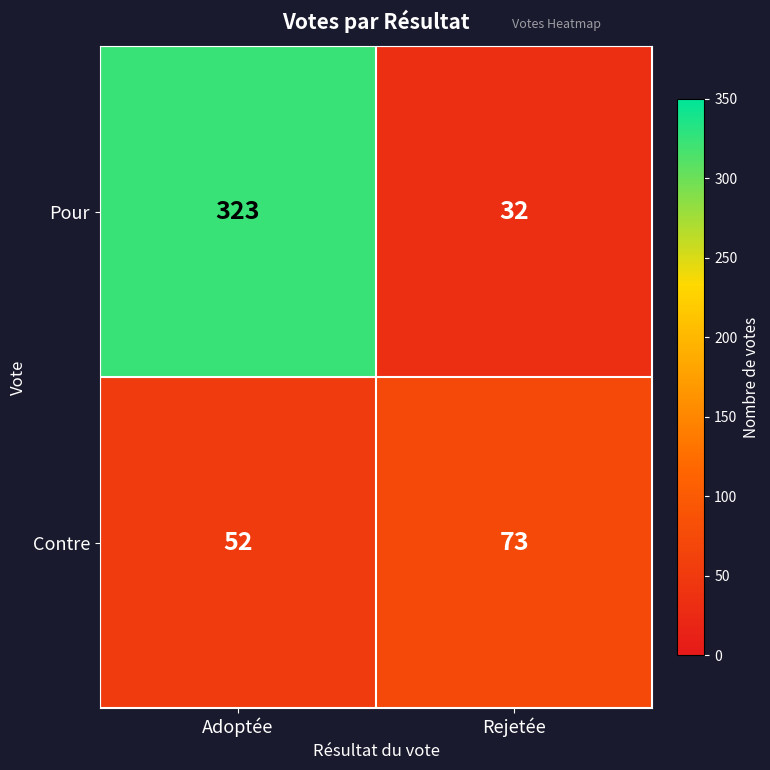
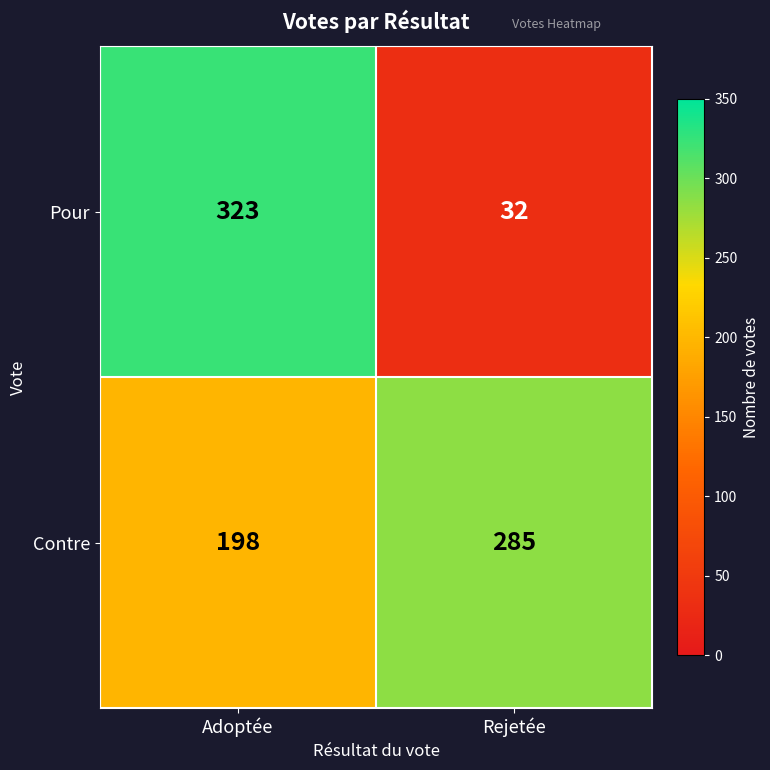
Contre, Adoptée: 52 -> 198
Contre, Rejetée: 73 -> 285
